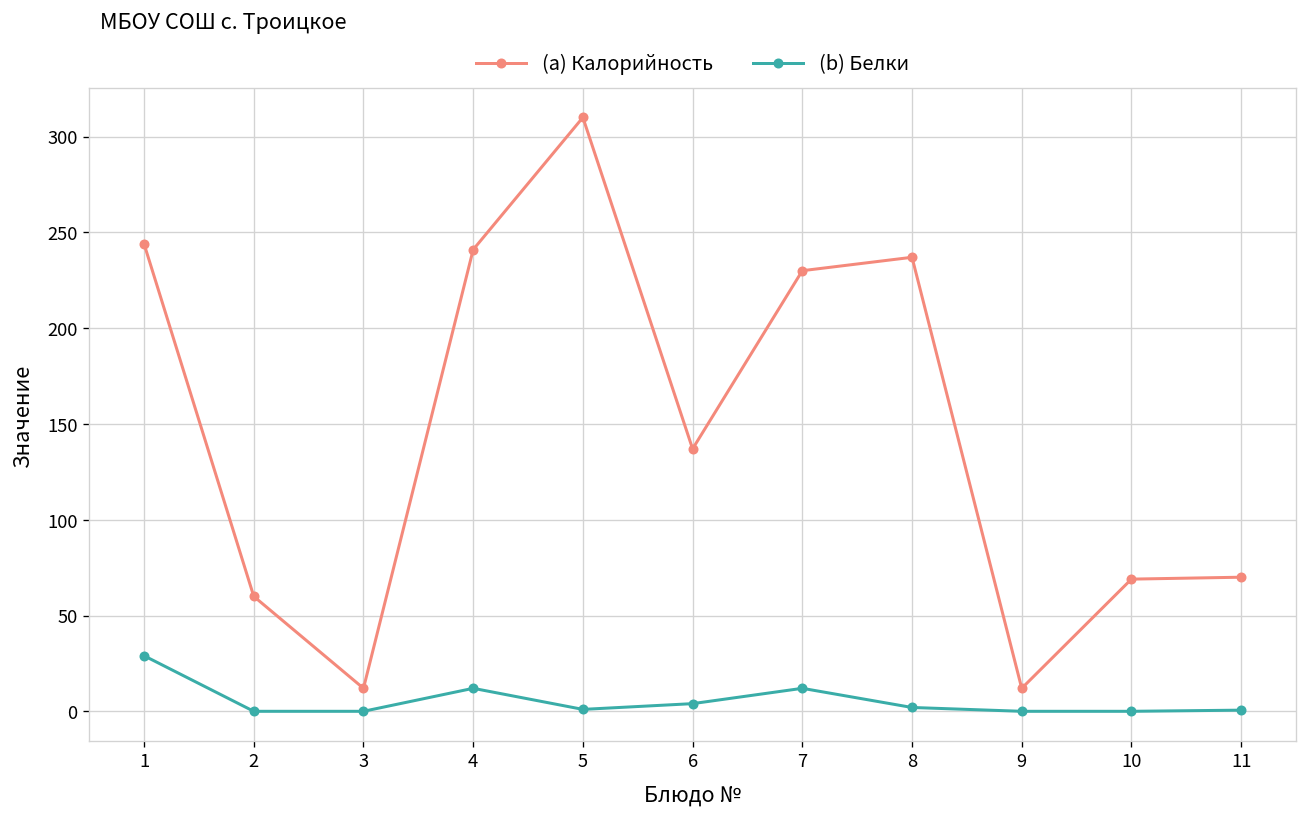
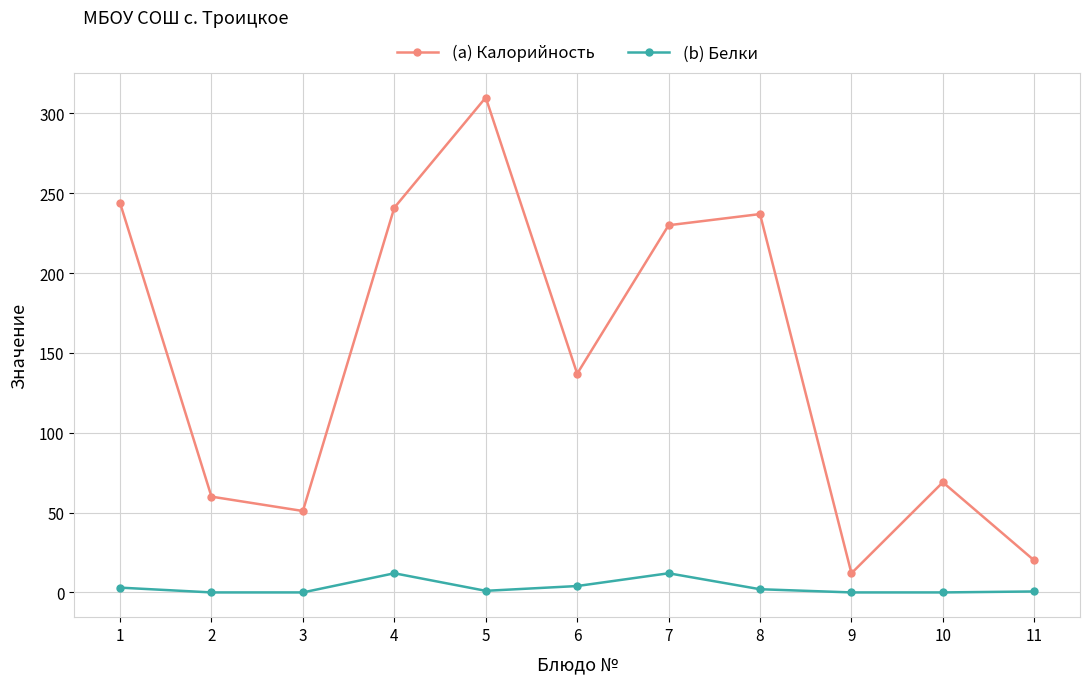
(b) Белки, 1: 29 -> 3
(a) Калорийность, 3: 12 -> 51
(a) Калорийность, 11: 70 -> 20
